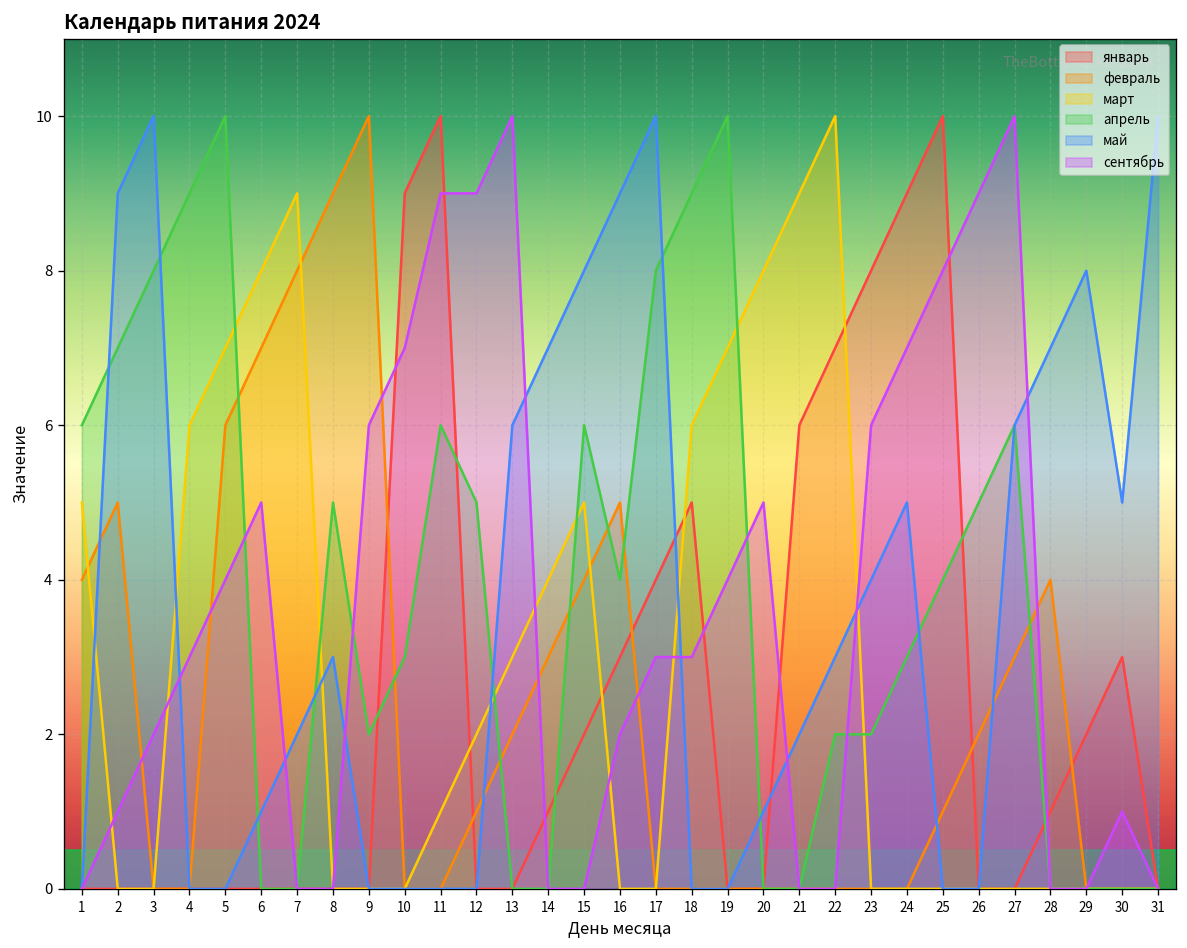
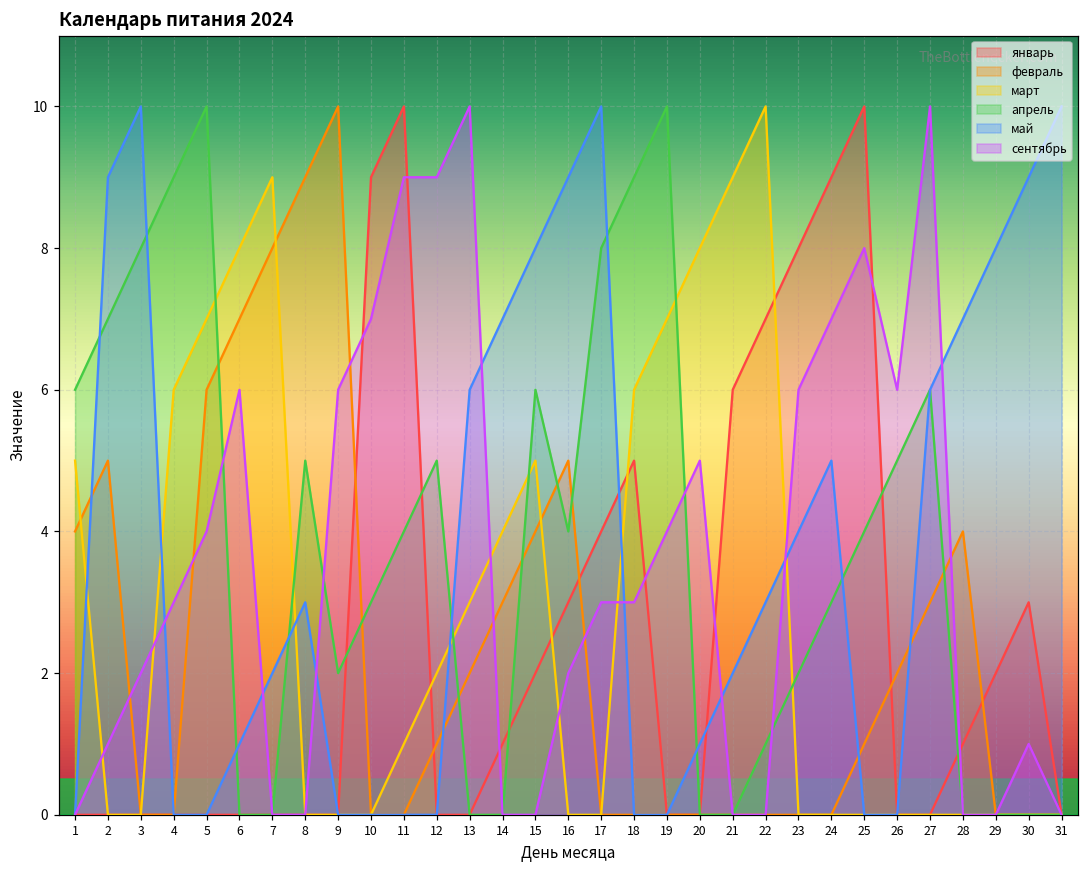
сентябрь, 6: 5 -> 6
апрель, 11: 6 -> 4
апрель, 22: 2 -> 1
сентябрь, 26: 9 -> 6
май, 30: 5 -> 9
